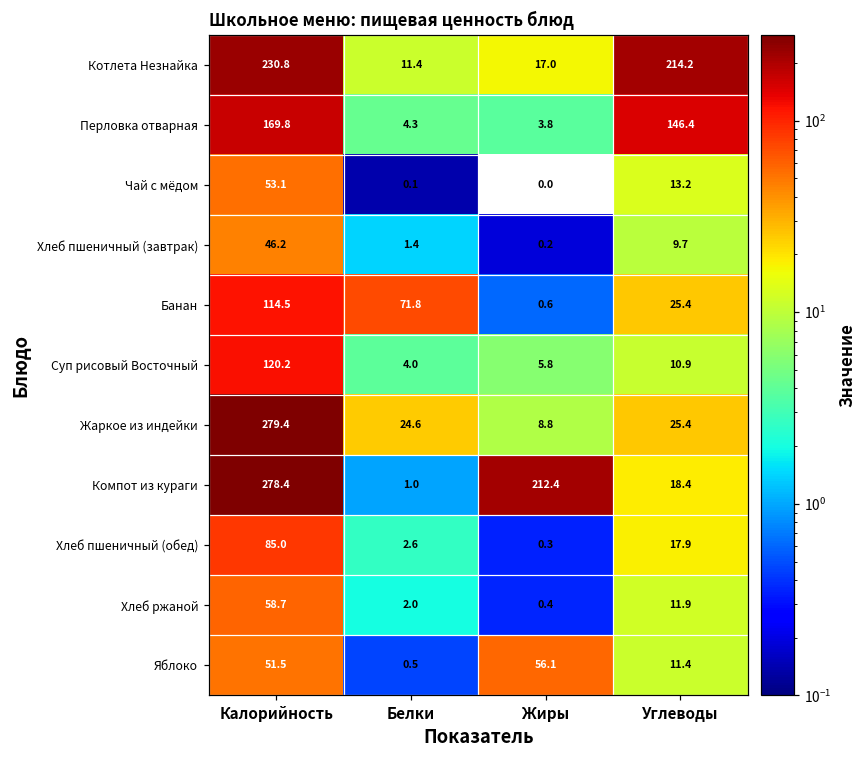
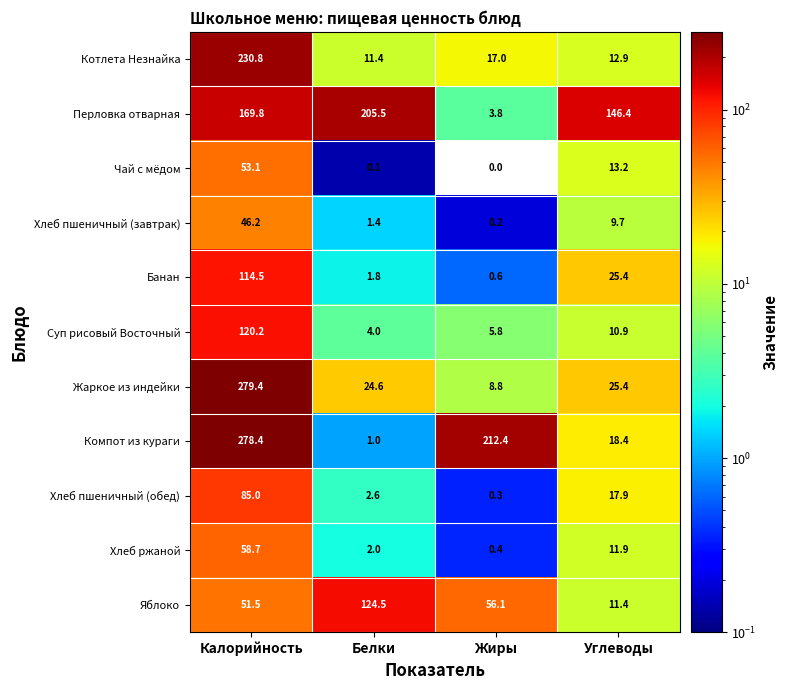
Котлета Незнайка, Углеводы: 214.2 -> 12.9
Перловка отварная, Белки: 4.3 -> 205.5
Банан, Белки: 71.8 -> 1.8
Яблоко, Белки: 0.5 -> 124.5
